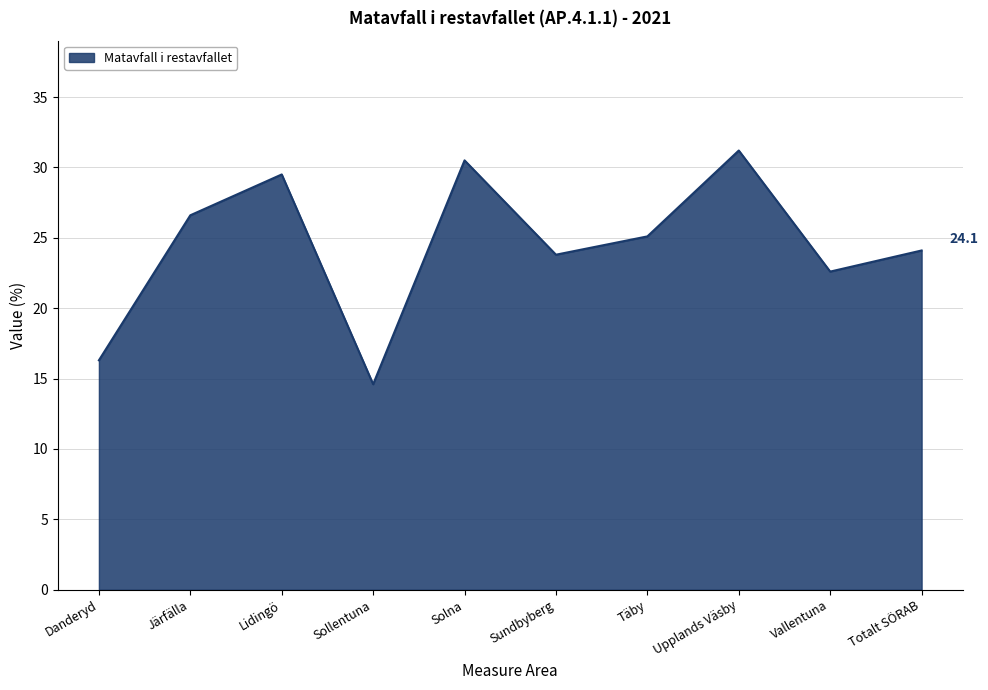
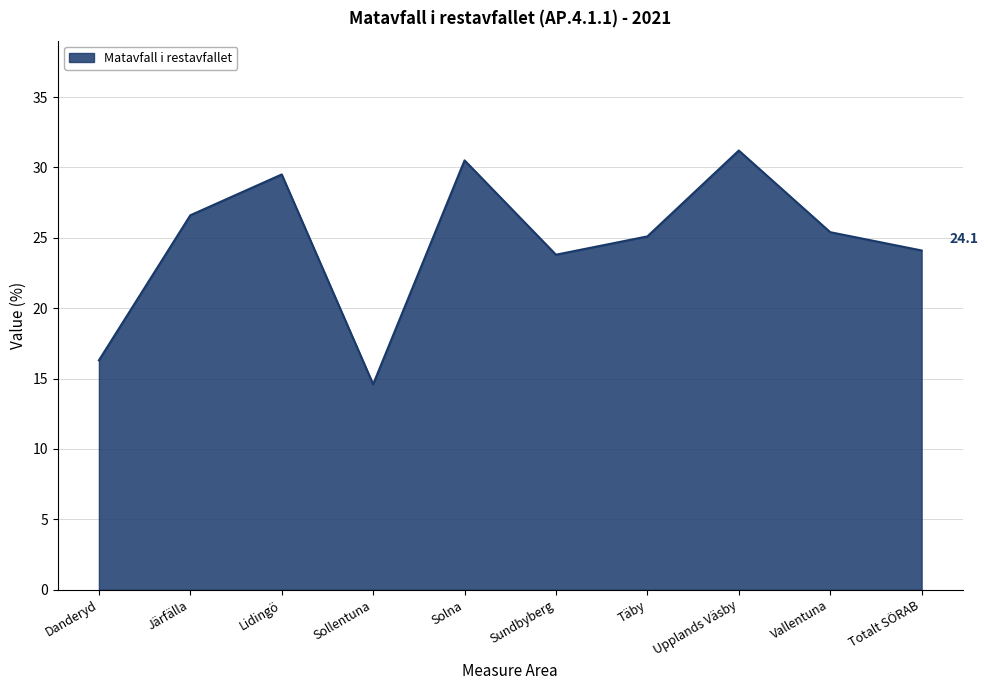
Vallentuna: 22.6 -> 25.4
